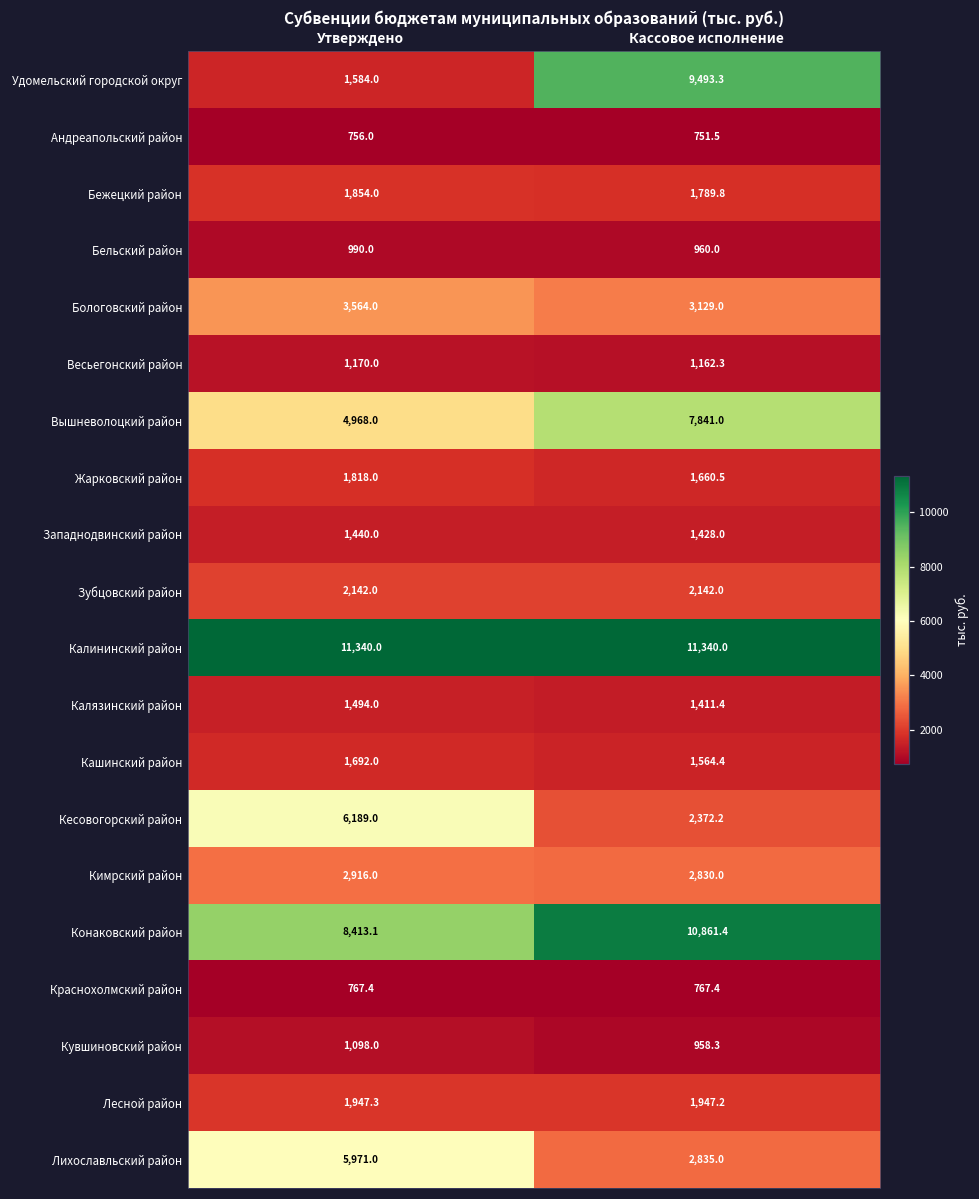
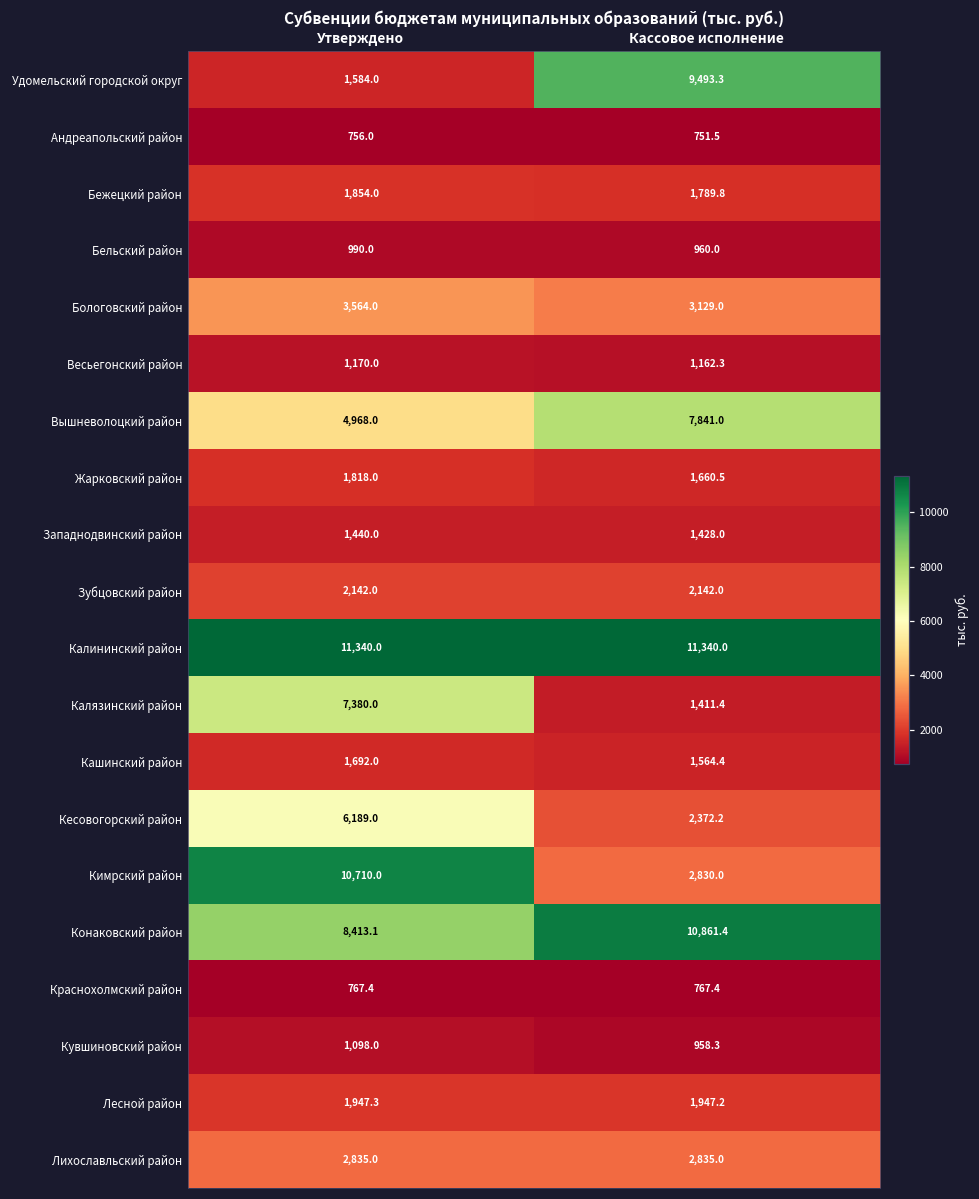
Калязинский район, Утверждено: 1,494.0 -> 7,380.0
Кимрский район, Утверждено: 2,916.0 -> 10,710.0
Лихославльский район, Утверждено: 5,971.0 -> 2,835.0
